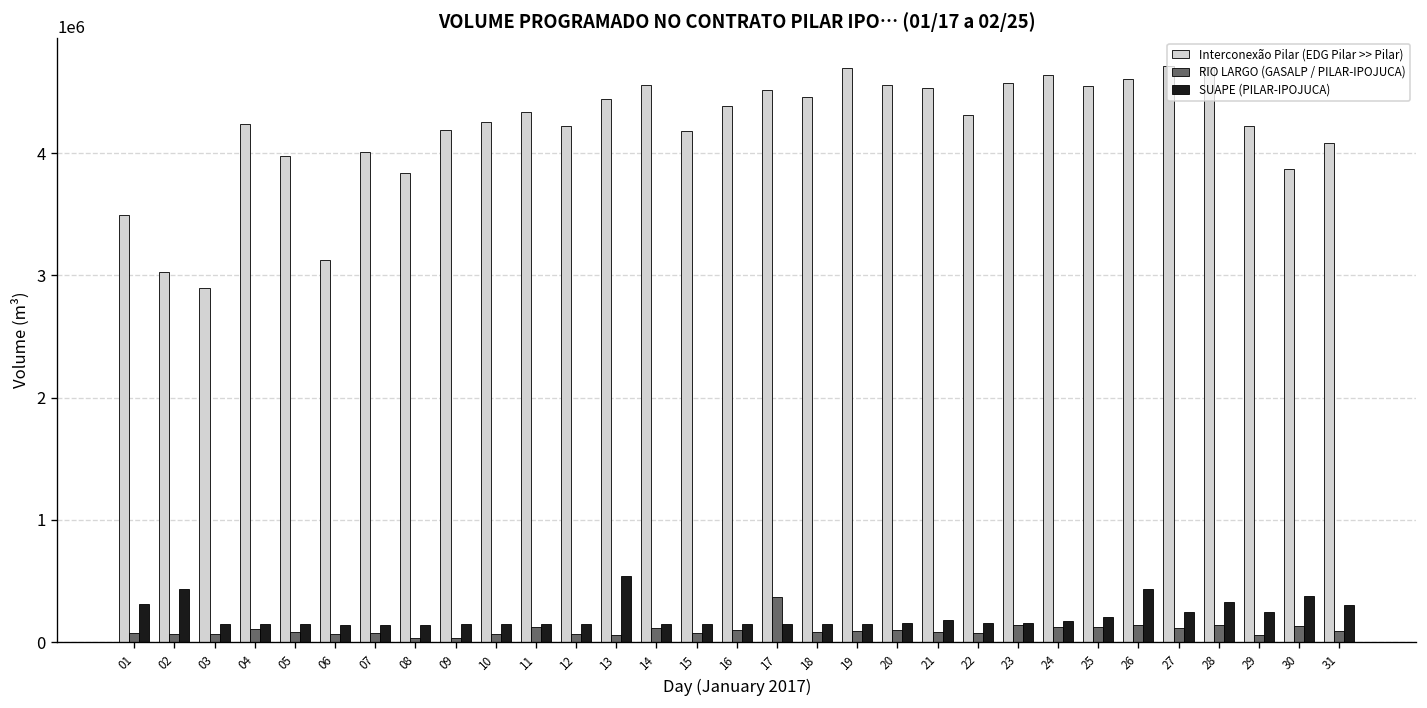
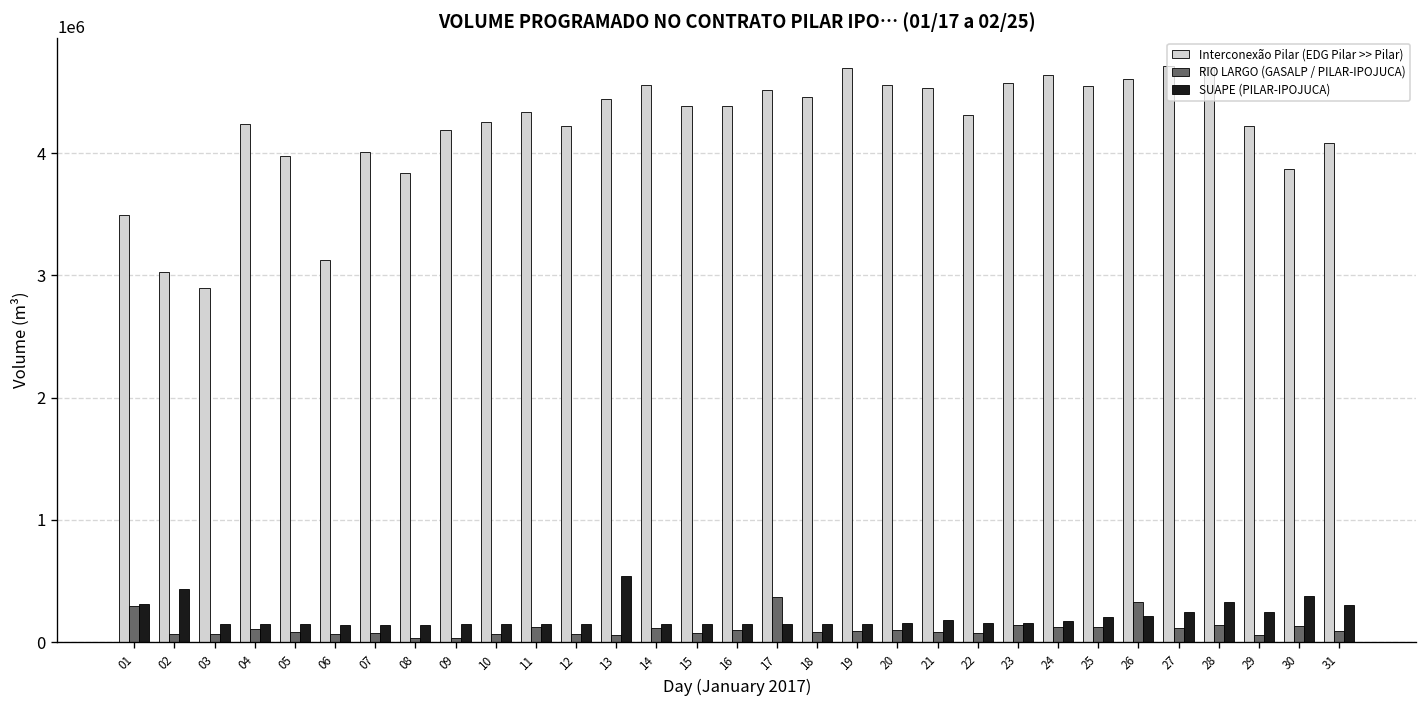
RIO LARGO (GASALP / PILAR-IPOJUCA), 01: 80000 -> 290000
Interconexão Pilar (EDG Pilar >> Pilar), 15: 4180000 -> 4380000
RIO LARGO (GASALP / PILAR-IPOJUCA), 26: 140000 -> 330000
SUAPE (PILAR-IPOJUCA), 26: 430000 -> 220000
